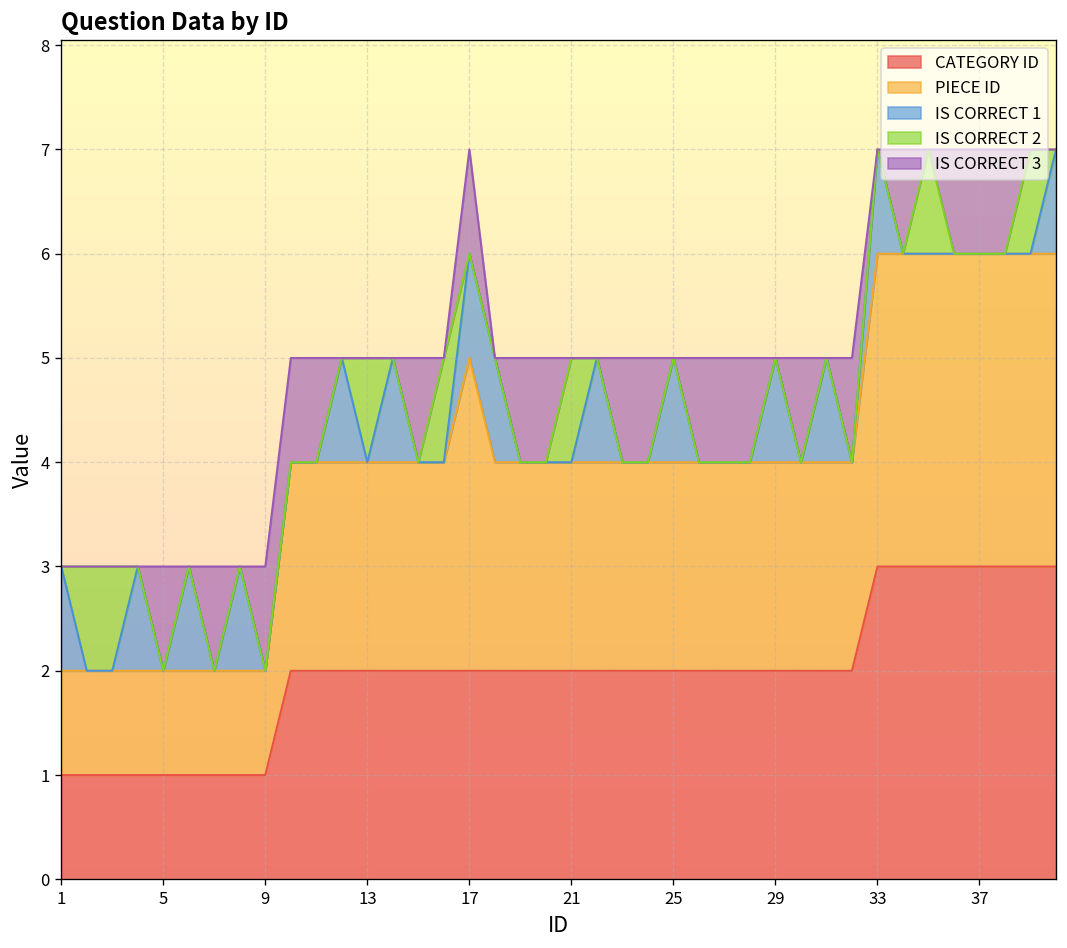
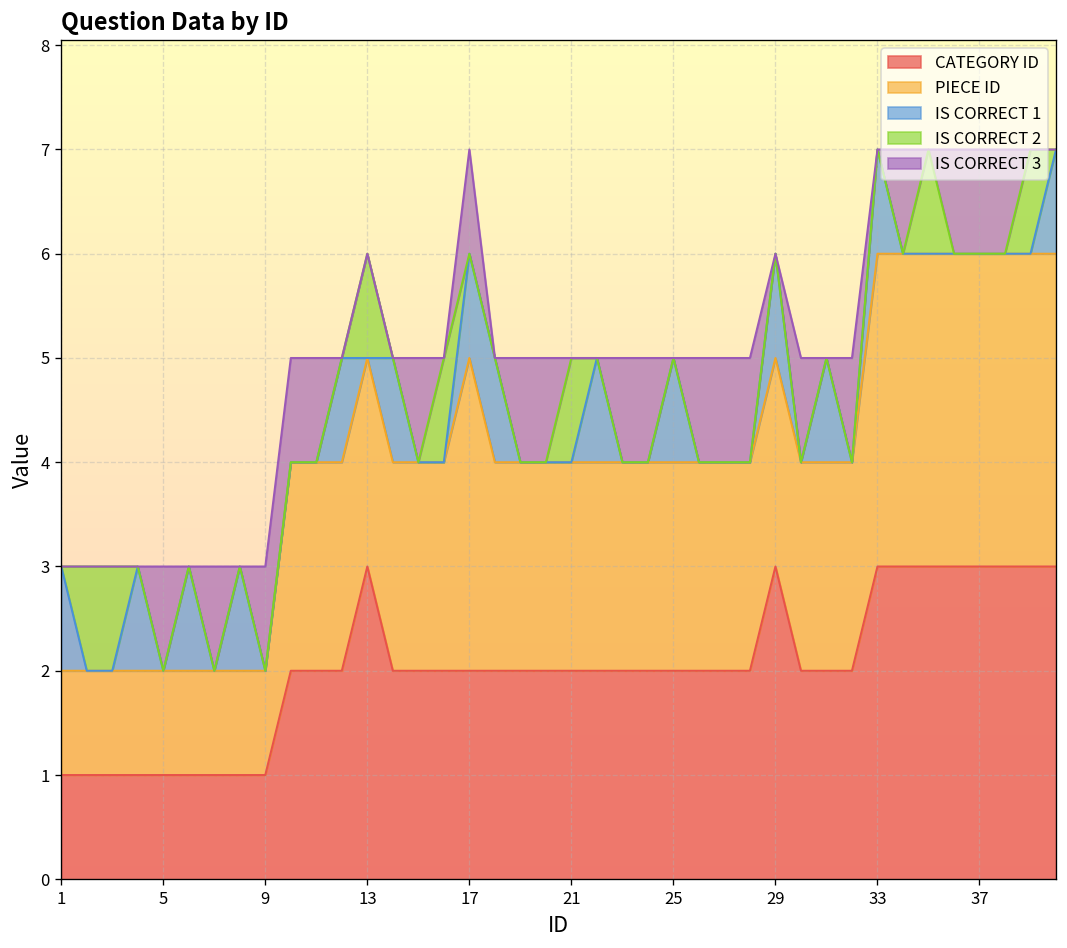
CATEGORY ID, 13: 2 -> 3
CATEGORY ID, 29: 2 -> 3
